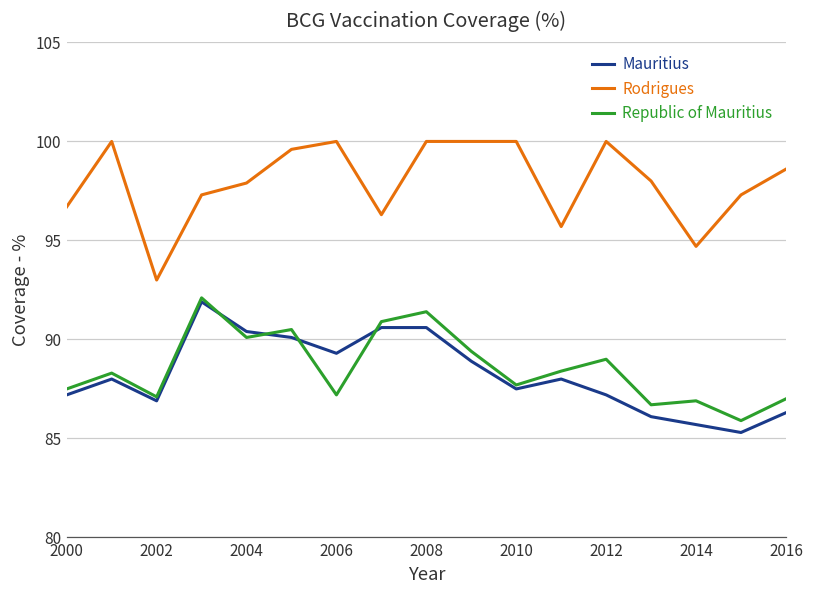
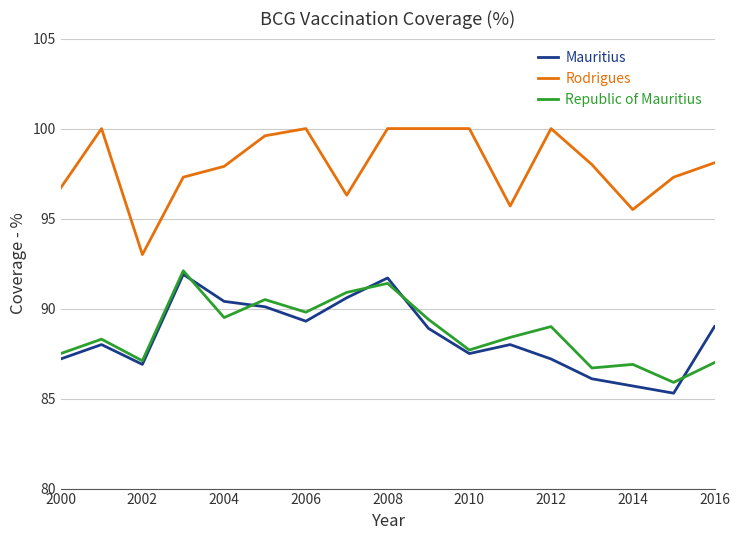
Republic of Mauritius, 2004: 90.1 -> 89.5
Republic of Mauritius, 2006: 87.2 -> 89.8
Mauritius, 2008: 90.6 -> 91.7
Rodrigues, 2014: 94.7 -> 95.5
Mauritius, 2016: 86.3 -> 89.0
Rodrigues, 2016: 98.6 -> 98.1
